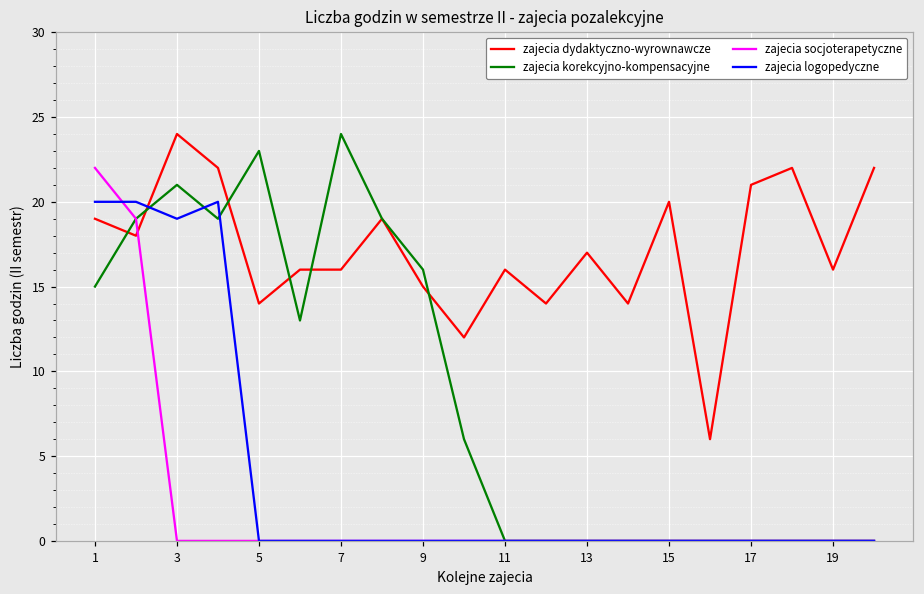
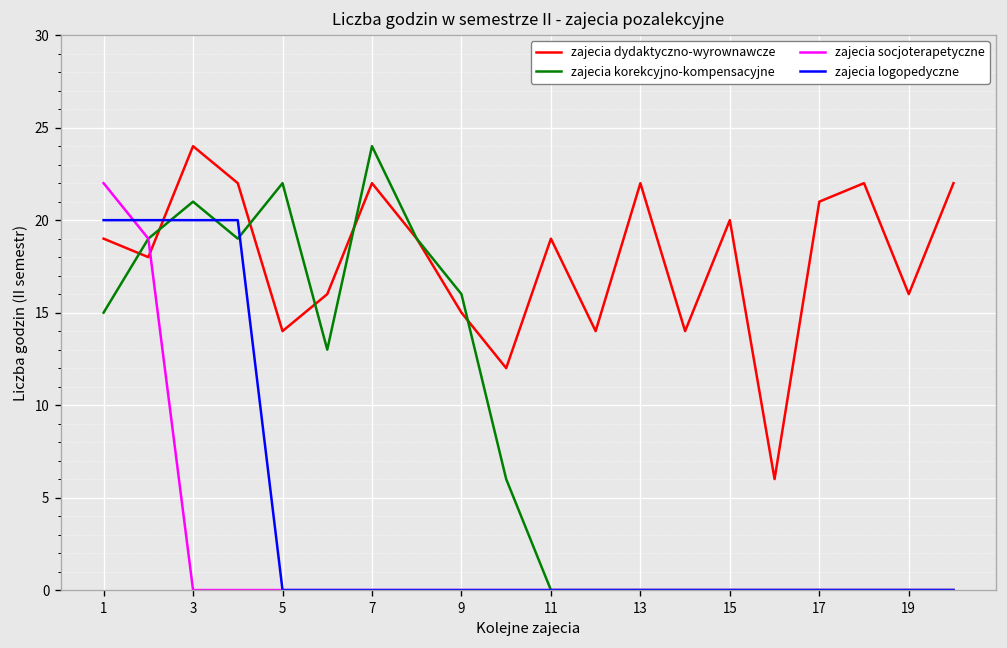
zajecia logopedyczne, 3: 19 -> 20
zajecia korekcyjno-kompensacyjne, 5: 23 -> 22
zajecia dydaktyczno-wyrownawcze, 7: 16 -> 22
zajecia dydaktyczno-wyrownawcze, 11: 16 -> 19
zajecia dydaktyczno-wyrownawcze, 13: 17 -> 22
